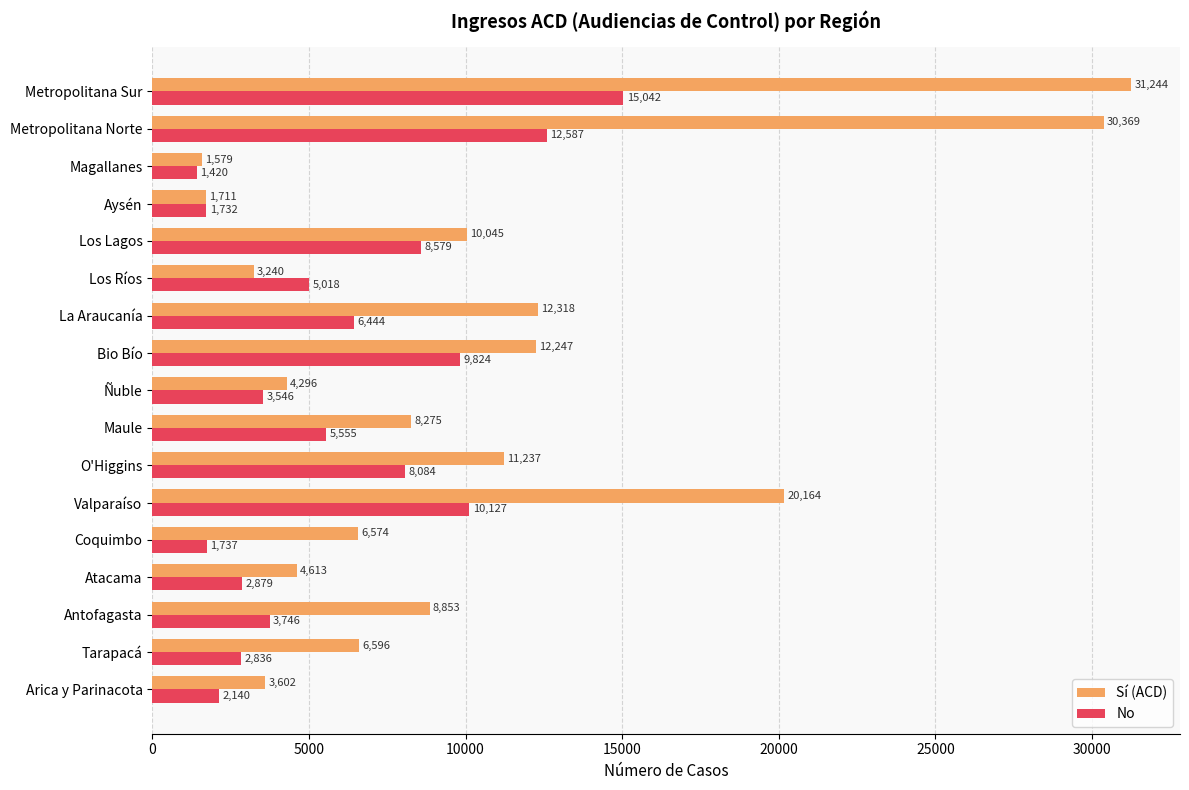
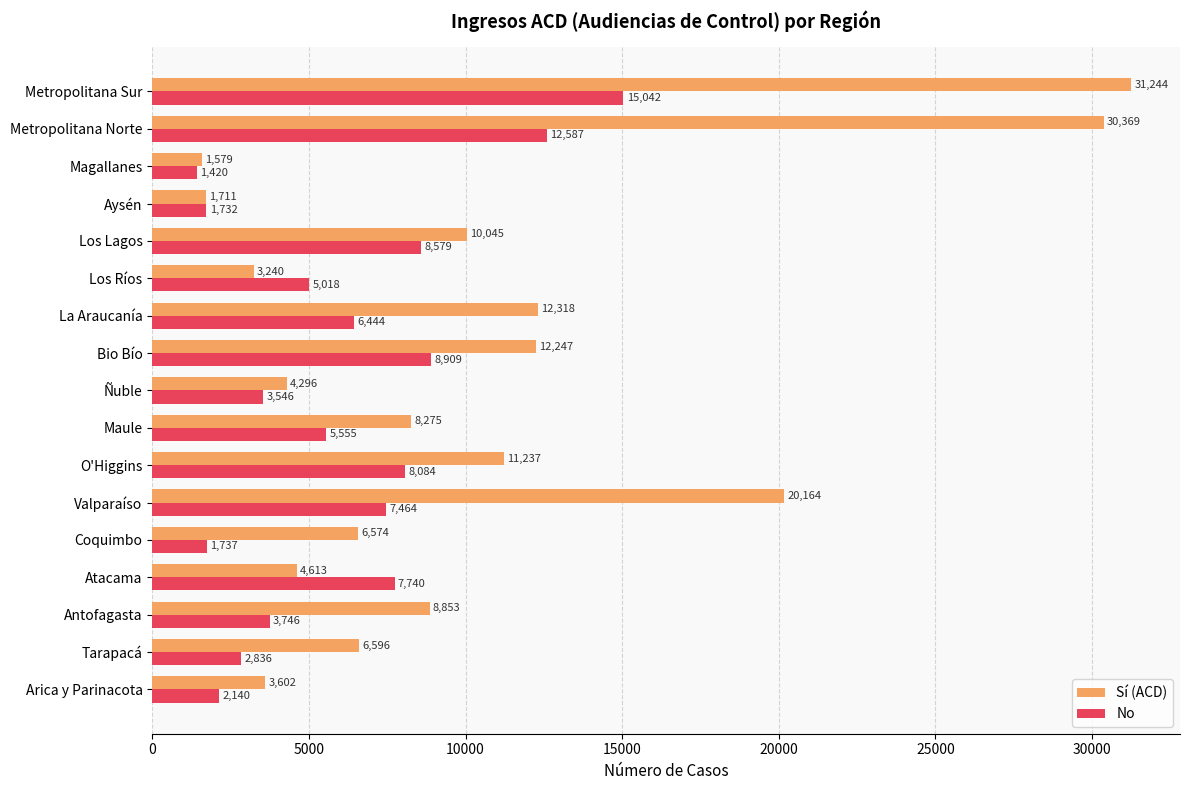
No, Bio Bío: 9,824 -> 8,909
No, Valparaíso: 10,127 -> 7,464
No, Atacama: 2,879 -> 7,740
